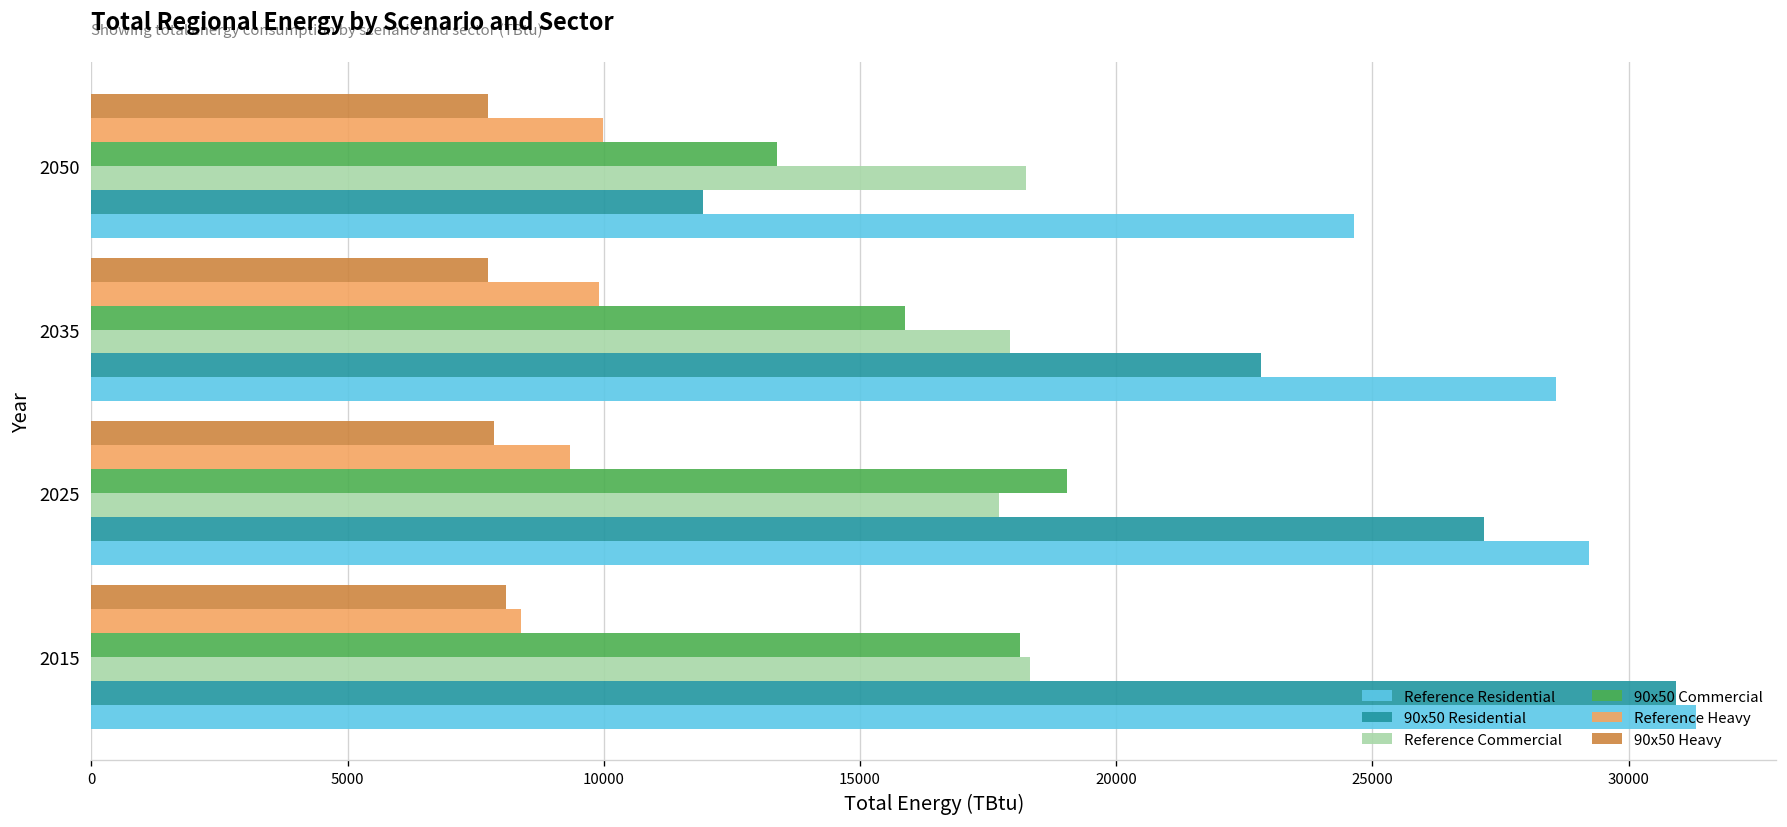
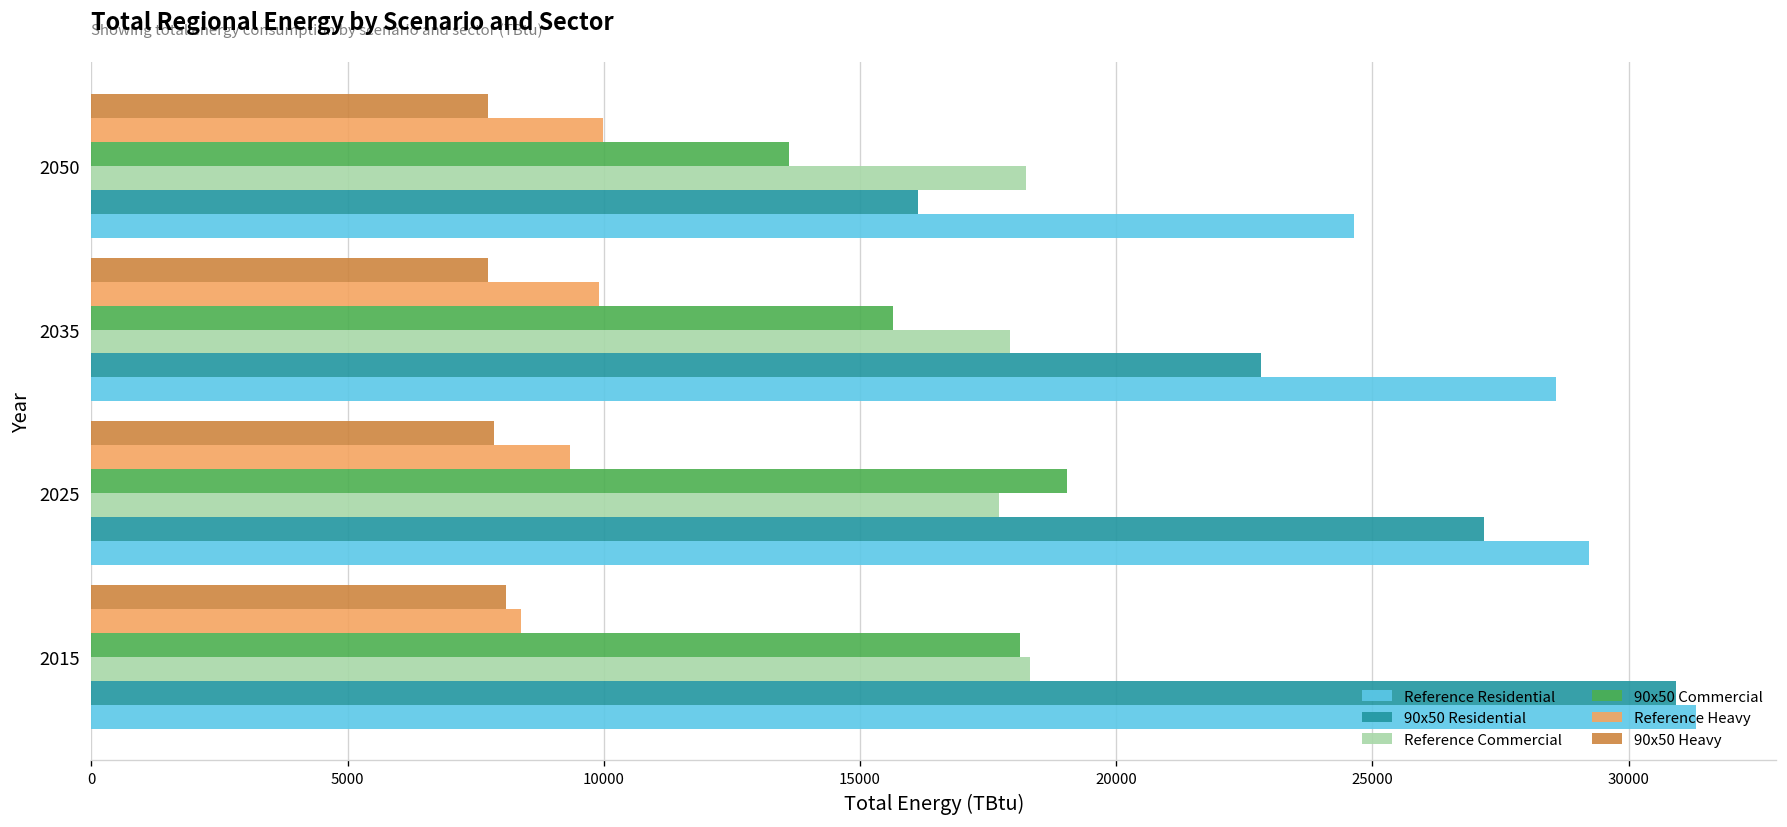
90x50 Commercial, 2050: 13400 -> 13600
90x50 Residential, 2050: 11900 -> 16100
90x50 Commercial, 2035: 15900 -> 15600
